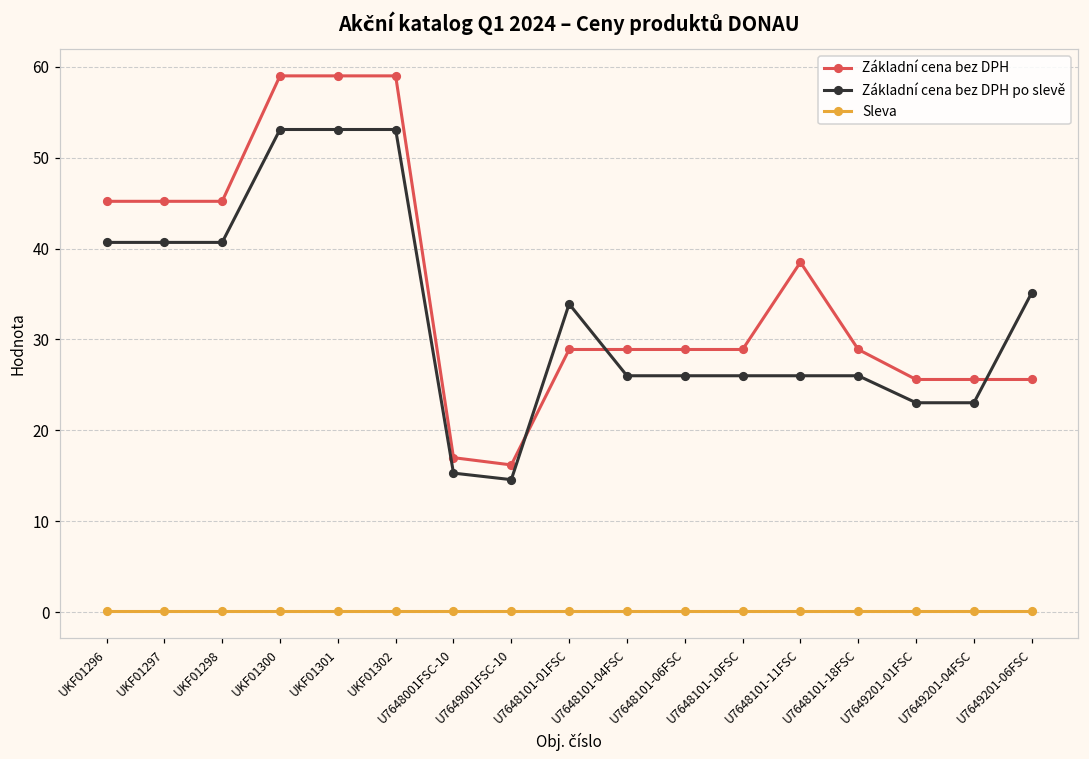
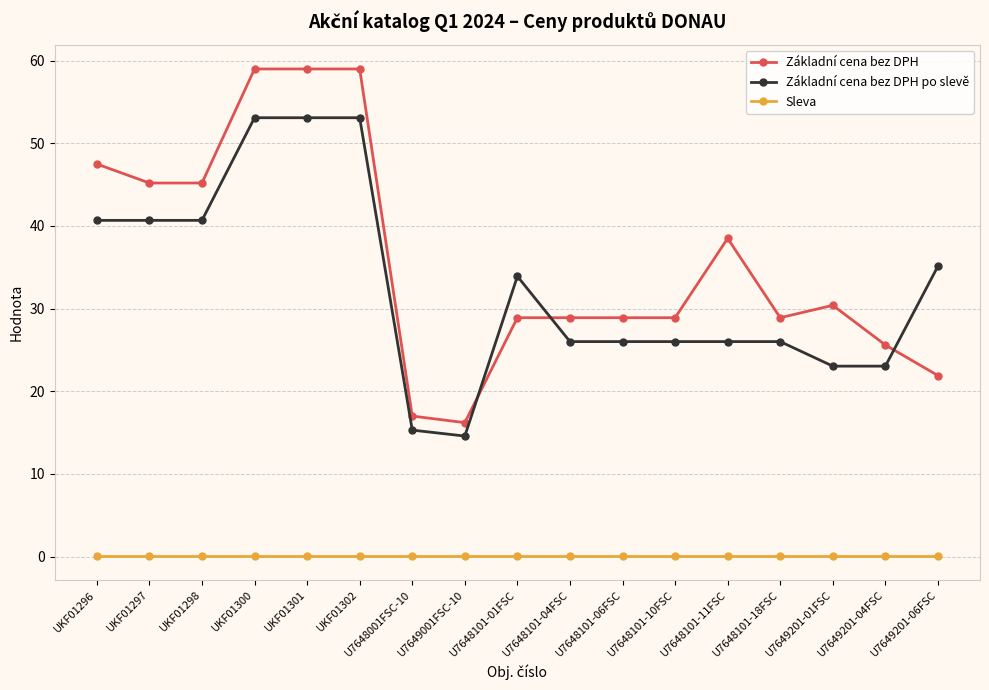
Základní cena bez DPH, UKF01296: 45 -> 48
Základní cena bez DPH, U7649201-01FSC: 26 -> 30
Základní cena bez DPH, U7649201-06FSC: 26 -> 22
